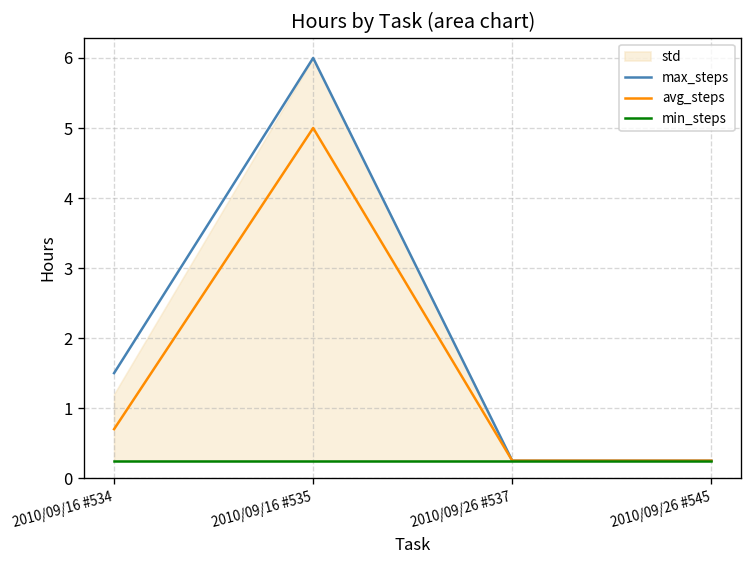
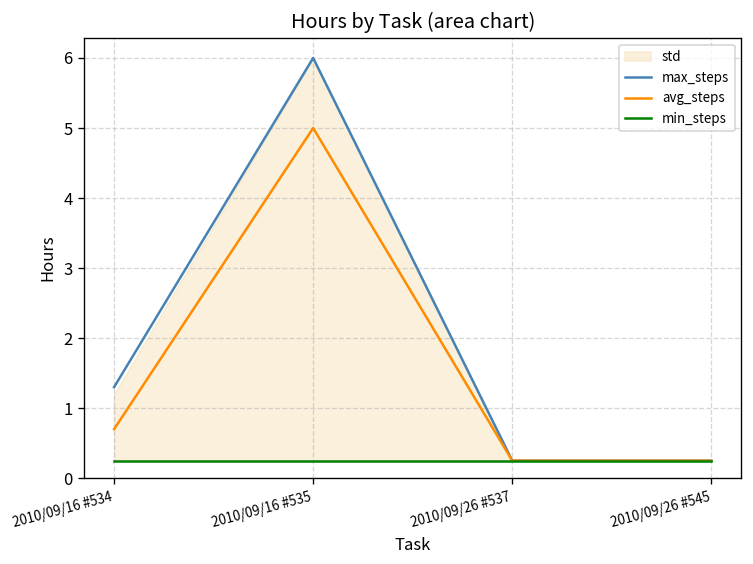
max_steps, 2010/09/16 #534: 1.5 -> 1.3
